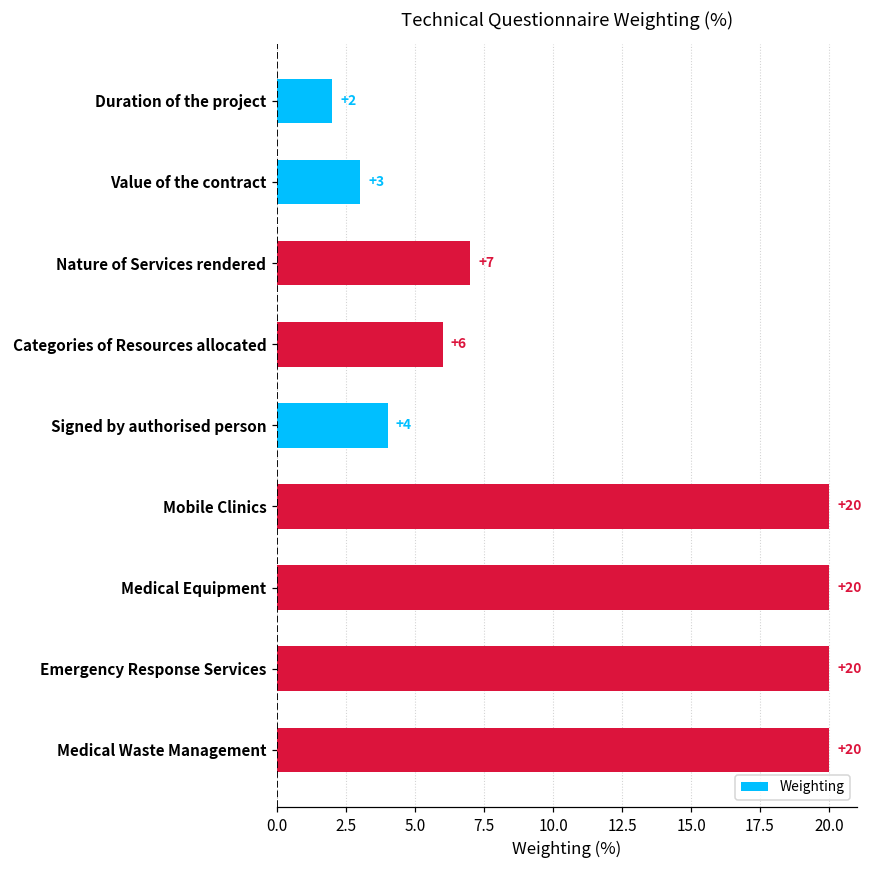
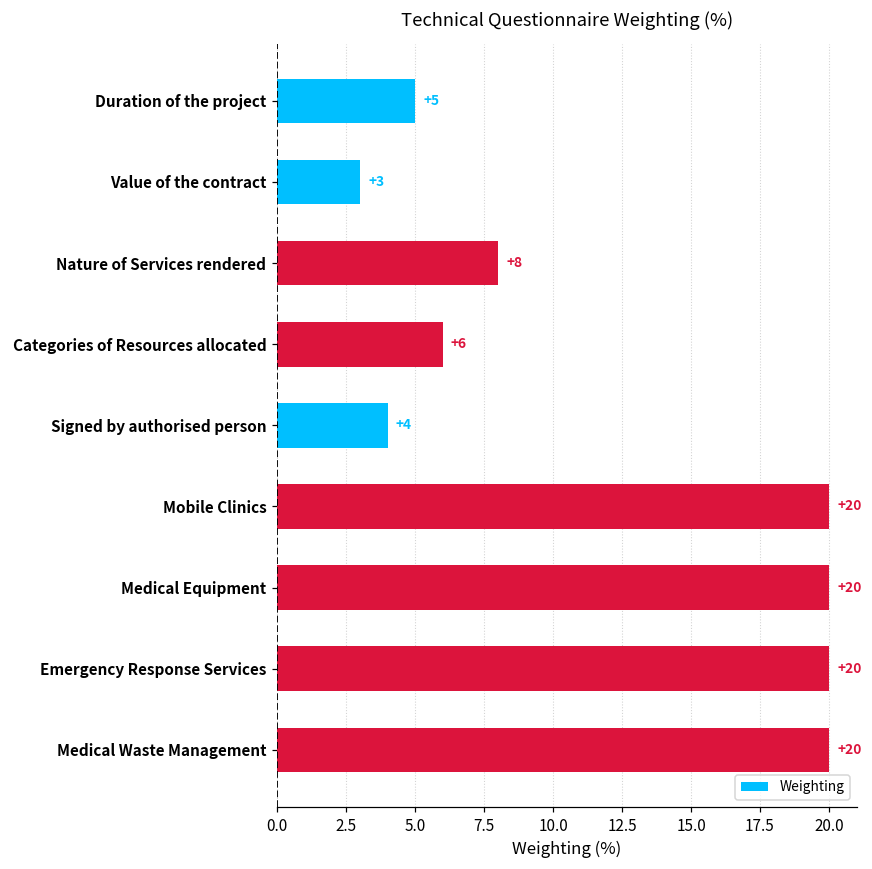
Duration of the project: +2 -> +5
Nature of Services rendered: +7 -> +8
